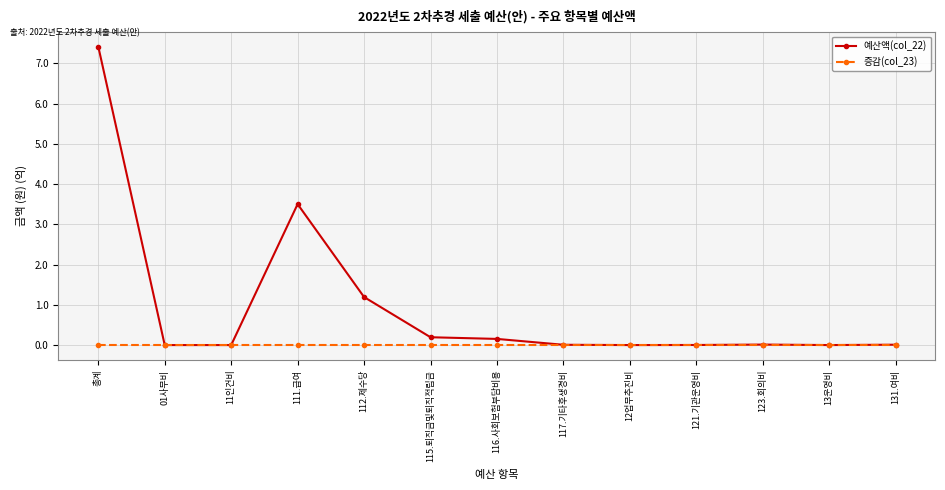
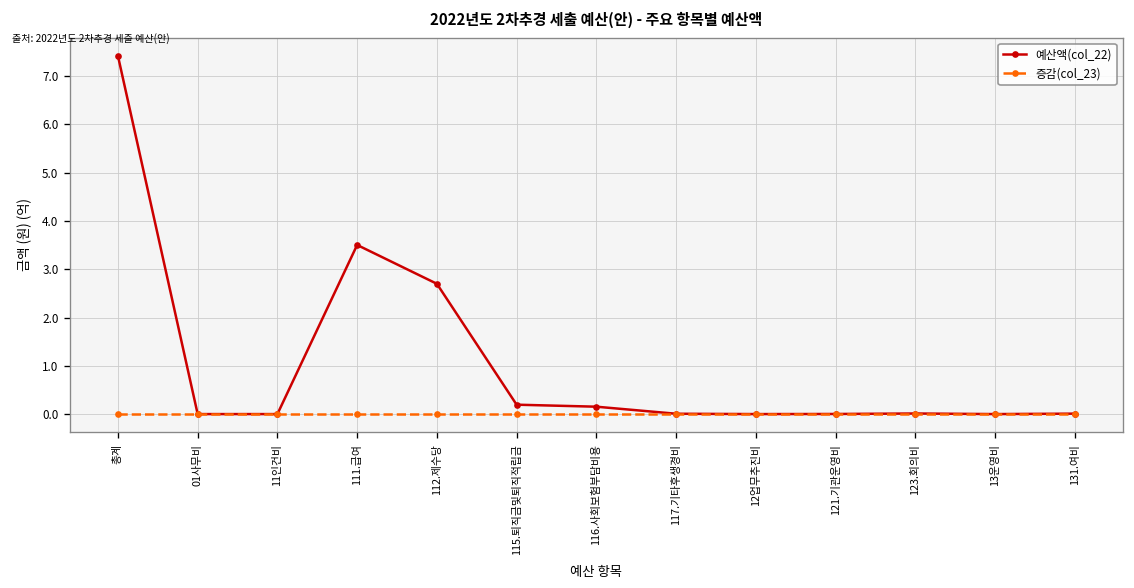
예산액(col_22), 112.제수당: 1.2 -> 2.7
